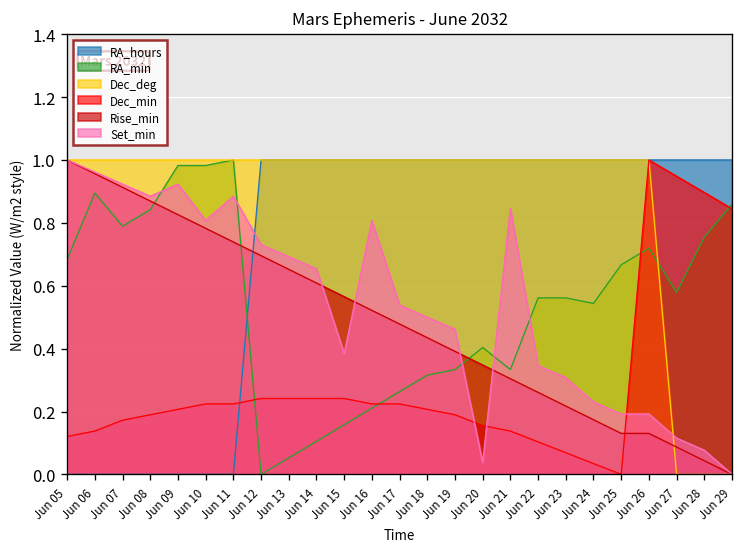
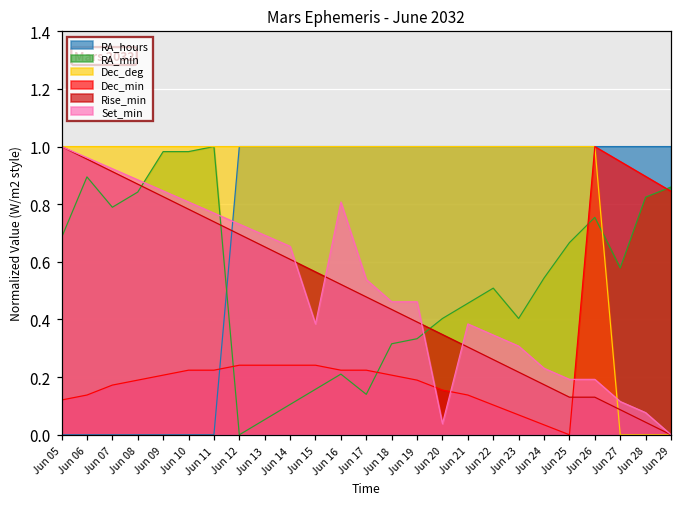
Set_min, Jun 09: 0.92 -> 0.85
Set_min, Jun 11: 0.88 -> 0.77
RA_min, Jun 17: 0.26 -> 0.14
Set_min, Jun 18: 0.50 -> 0.46
RA_min, Jun 21: 0.33 -> 0.46
Set_min, Jun 21: 0.85 -> 0.38
RA_min, Jun 22: 0.56 -> 0.51
RA_min, Jun 23: 0.56 -> 0.40
RA_min, Jun 26: 0.72 -> 0.75
RA_min, Jun 28: 0.75 -> 0.82
